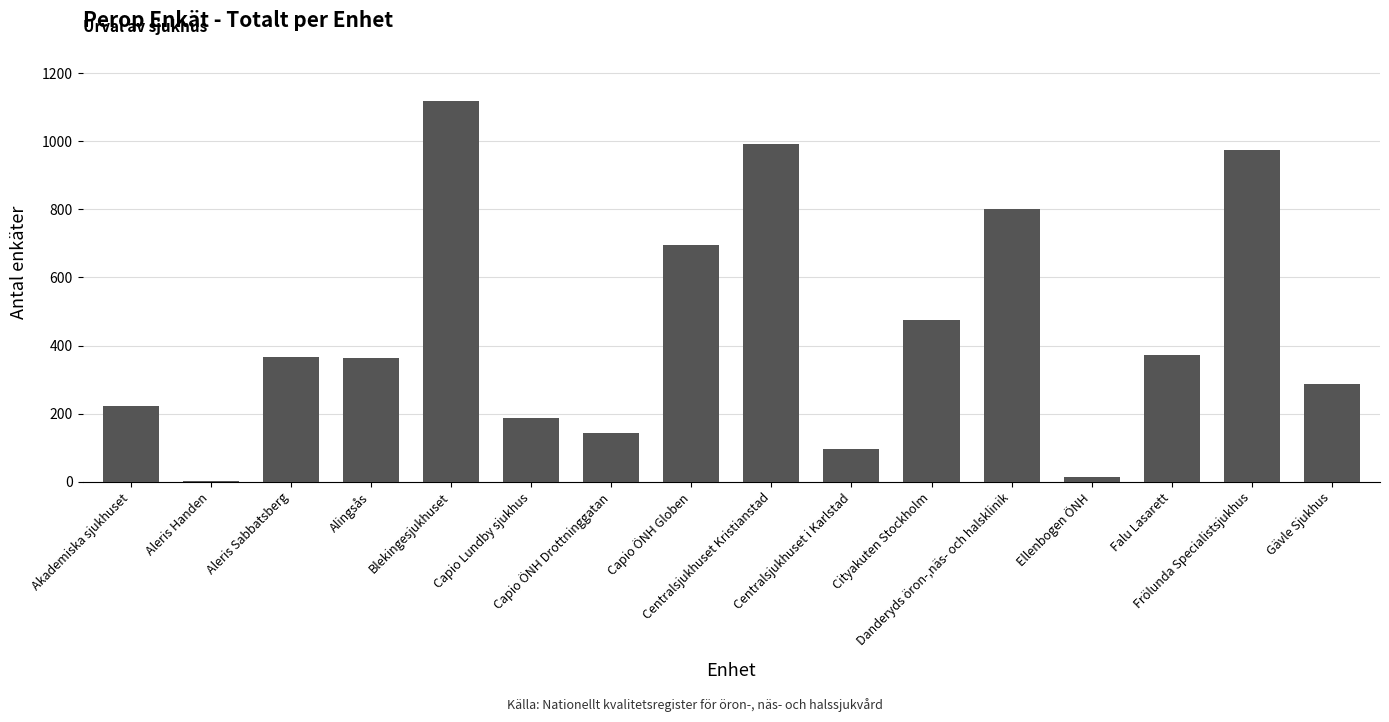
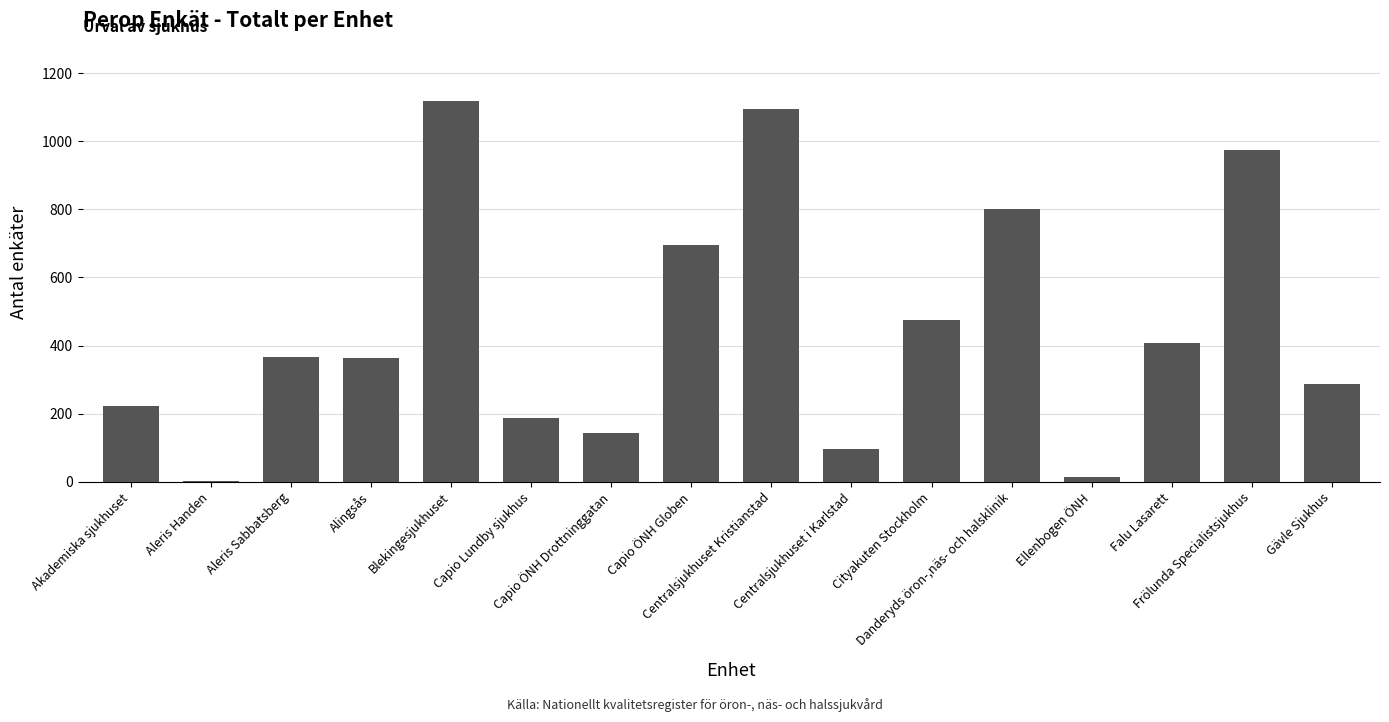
Centralsjukhuset Kristianstad: 990 -> 1090
Falu Lasarett: 370 -> 410
